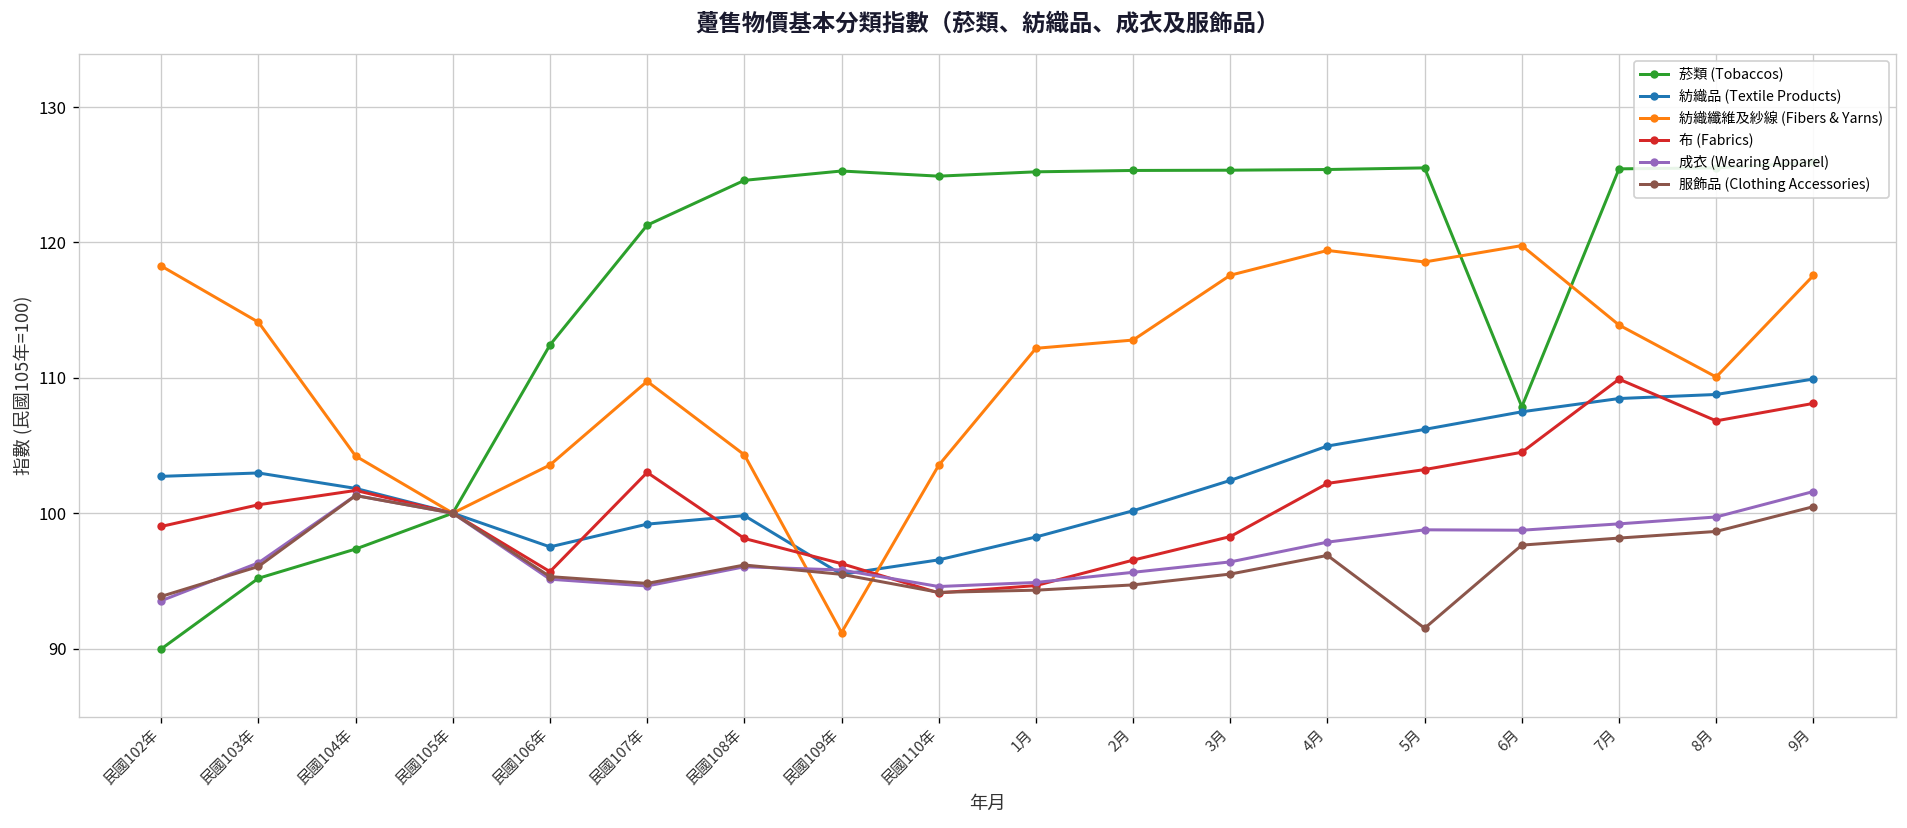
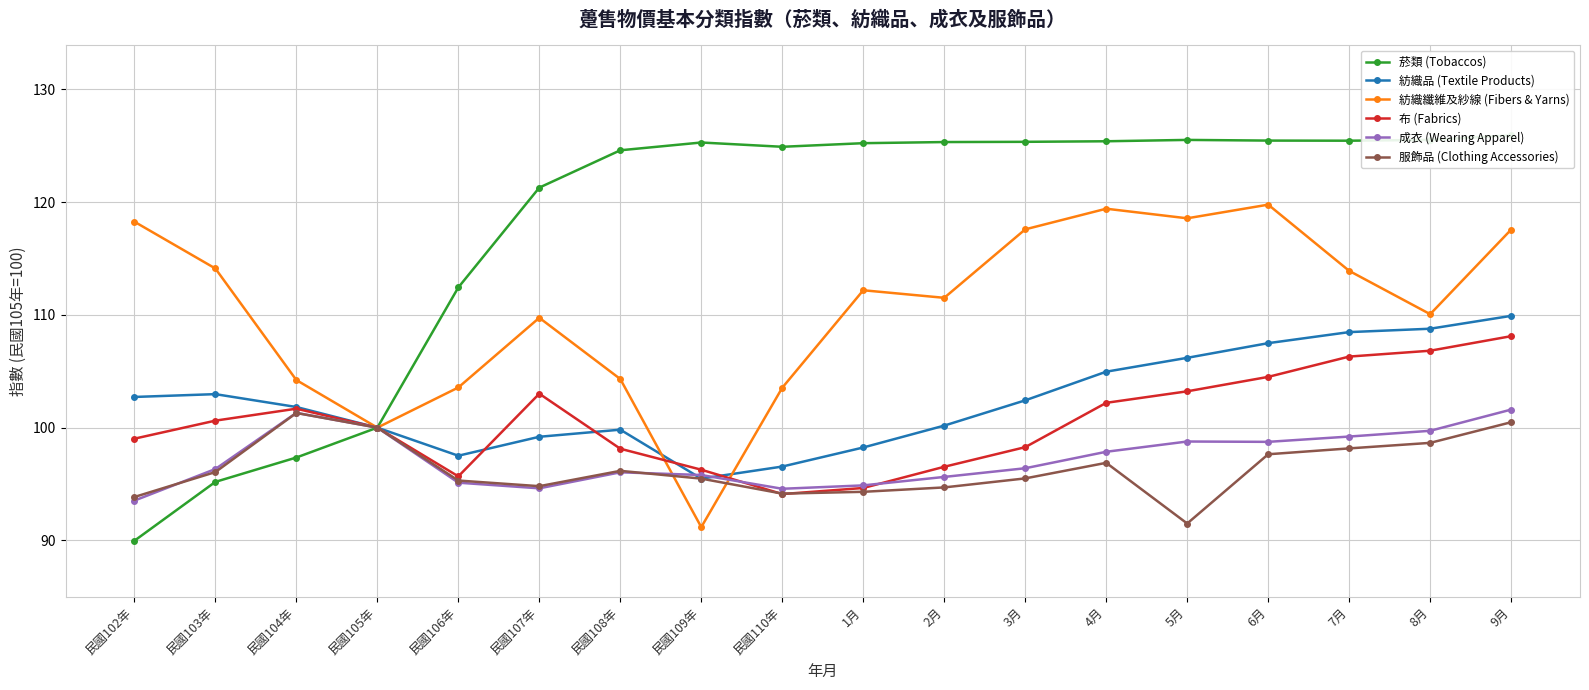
紡織纖維及紗線 (Fibers & Yarns), 2月: 112.8 -> 111.5
菸類 (Tobaccos), 6月: 107.9 -> 125.5
布 (Fabrics), 7月: 109.9 -> 106.3
